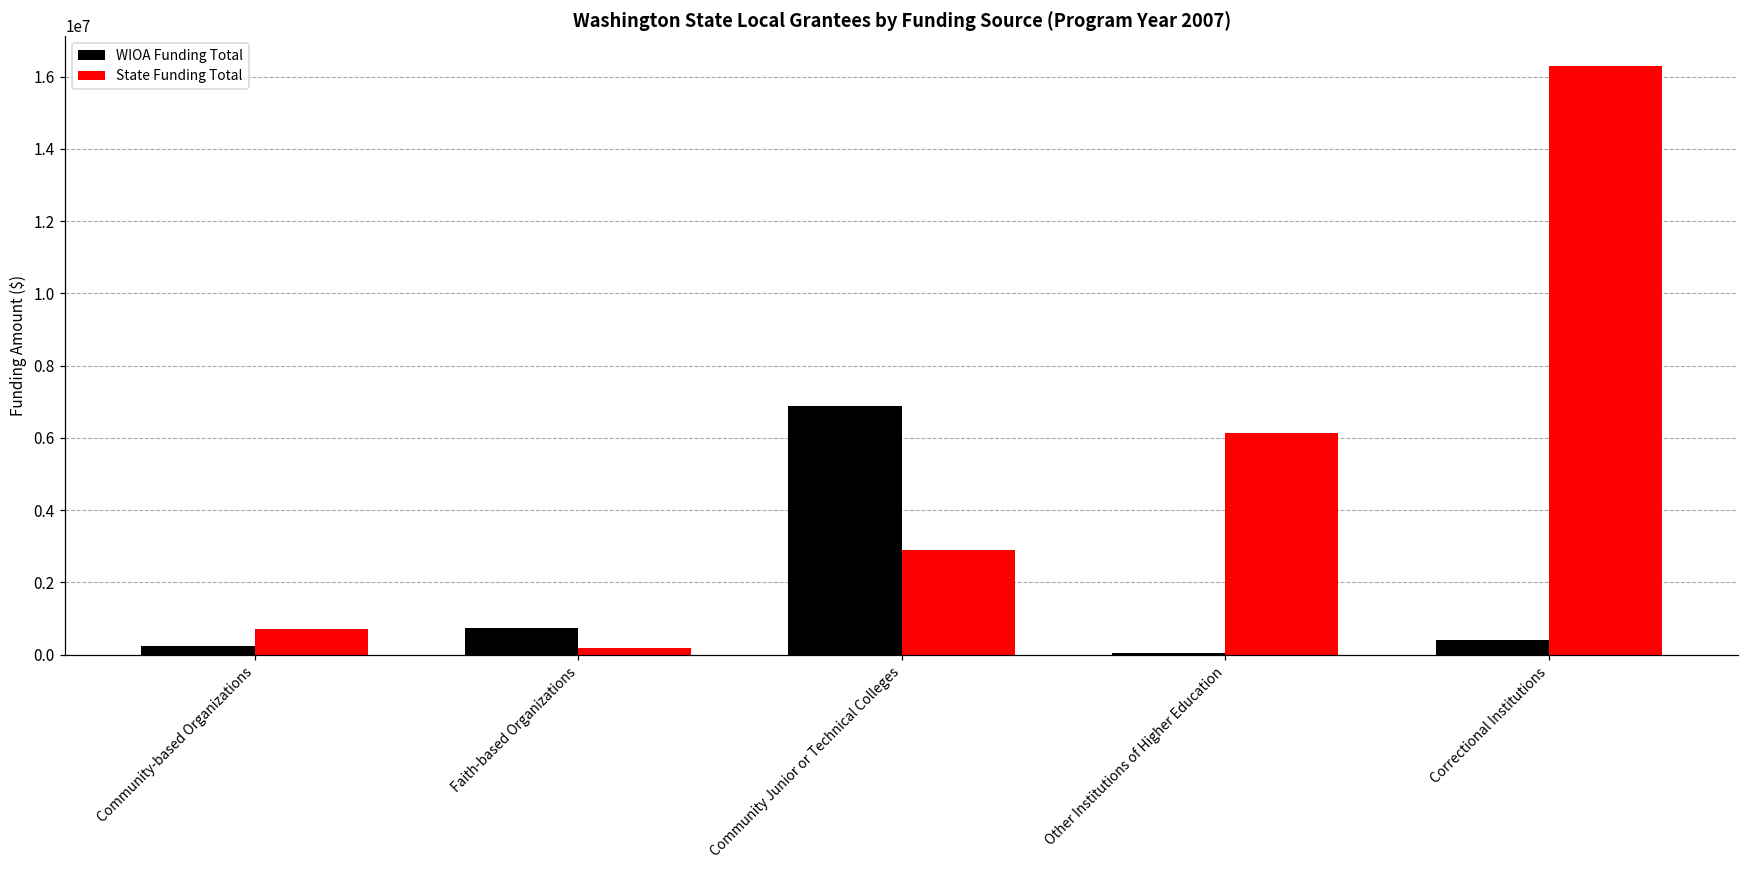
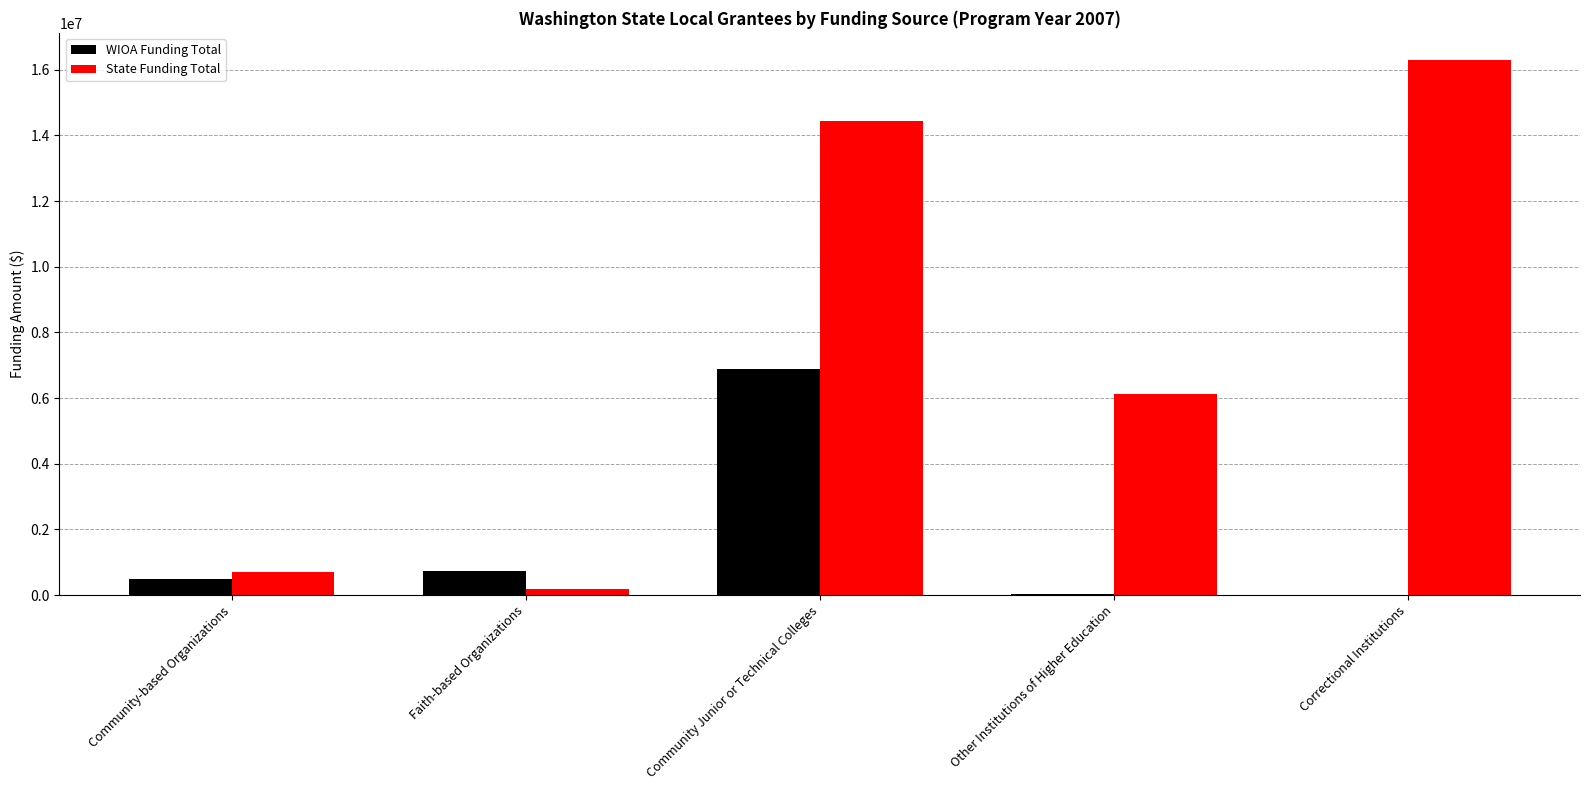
WIOA Funding Total, Community-based Organizations: 200000 -> 500000
State Funding Total, Community Junior or Technical Colleges: 2900000 -> 14400000
WIOA Funding Total, Correctional Institutions: 400000 -> 0
